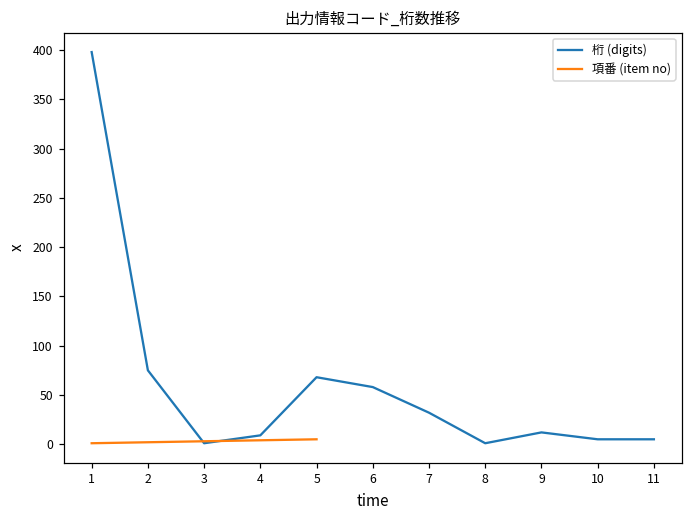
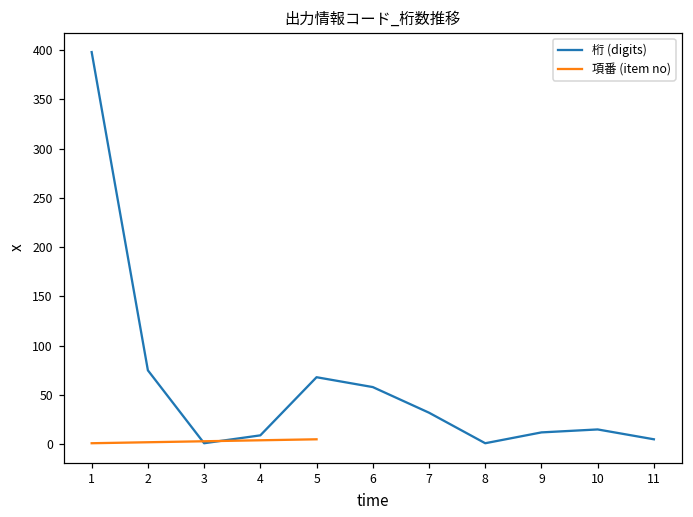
桁 (digits), 10: 10 -> 20
